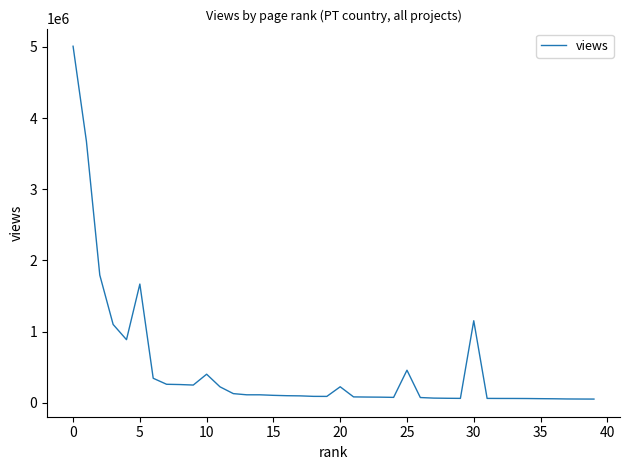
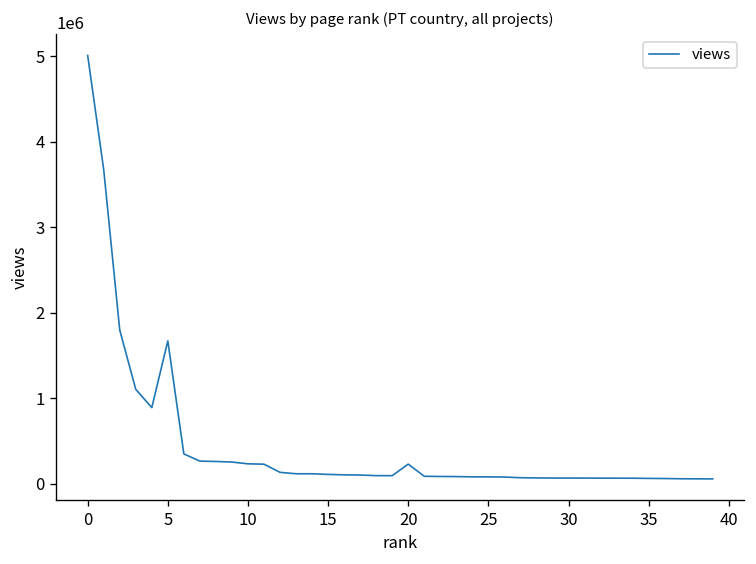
10: 400000 -> 200000
25: 500000 -> 100000
30: 1200000 -> 100000
